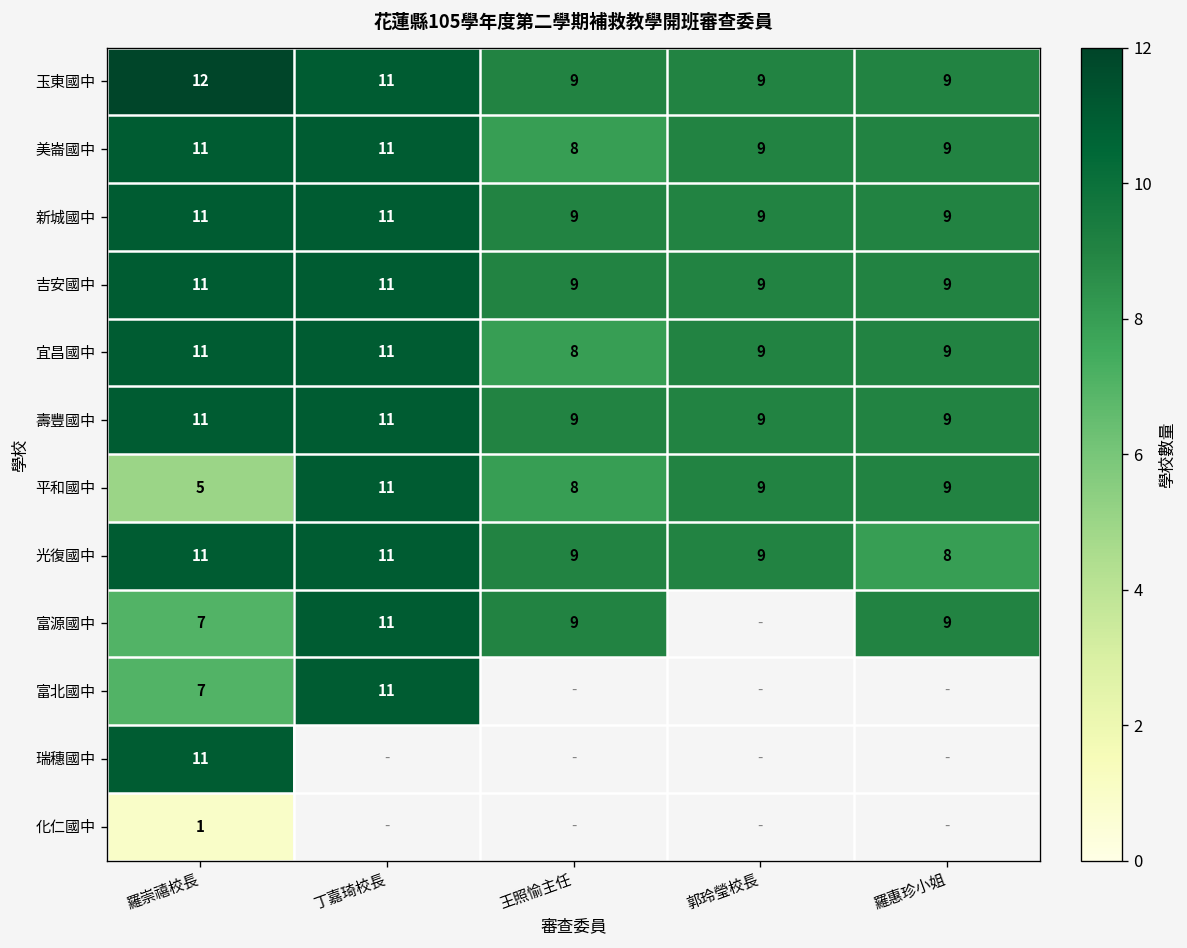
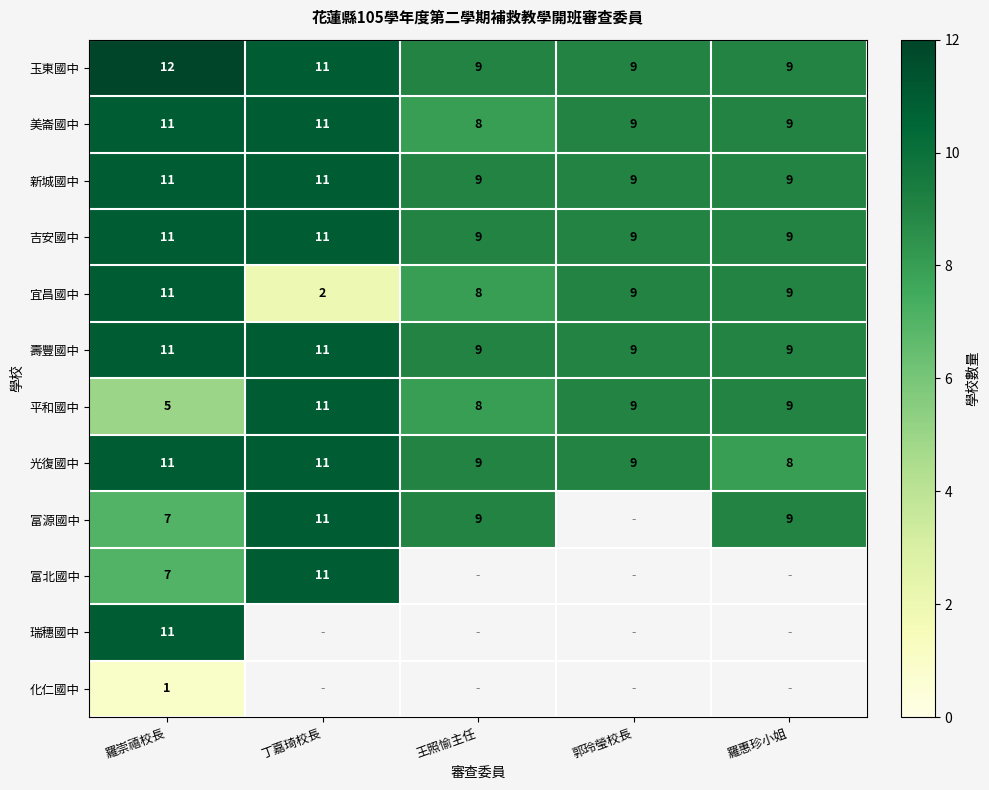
宜昌國中, 丁嘉琦校長: 11 -> 2
